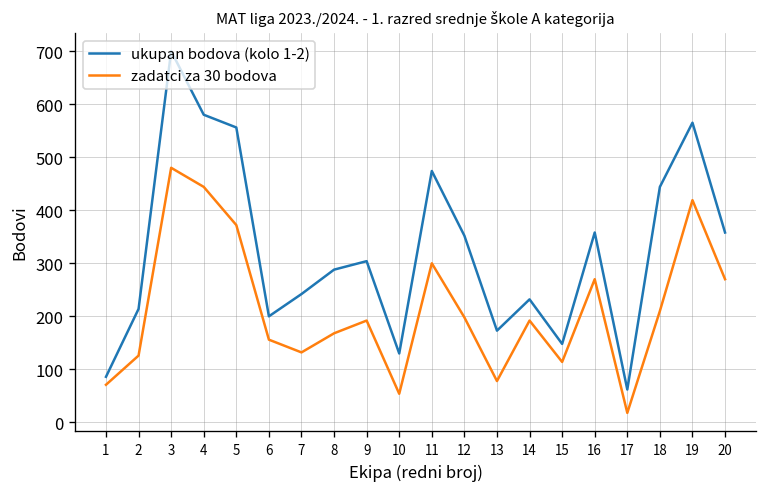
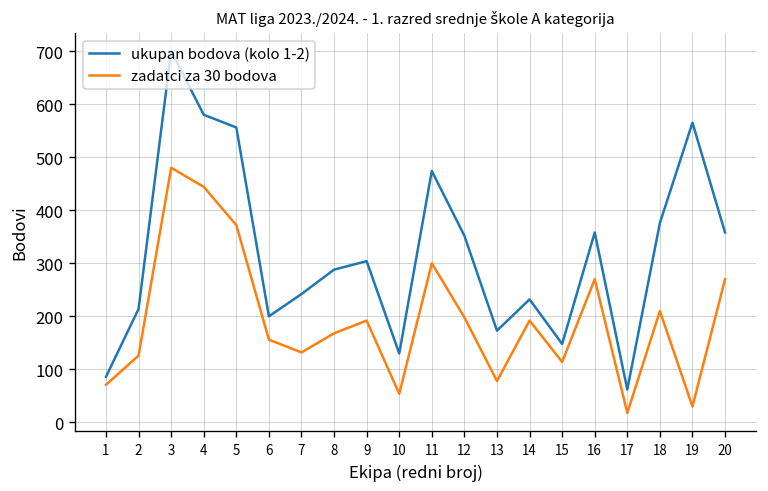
ukupan bodova (kolo 1-2), 18: 440 -> 380
zadatci za 30 bodova, 19: 420 -> 30
